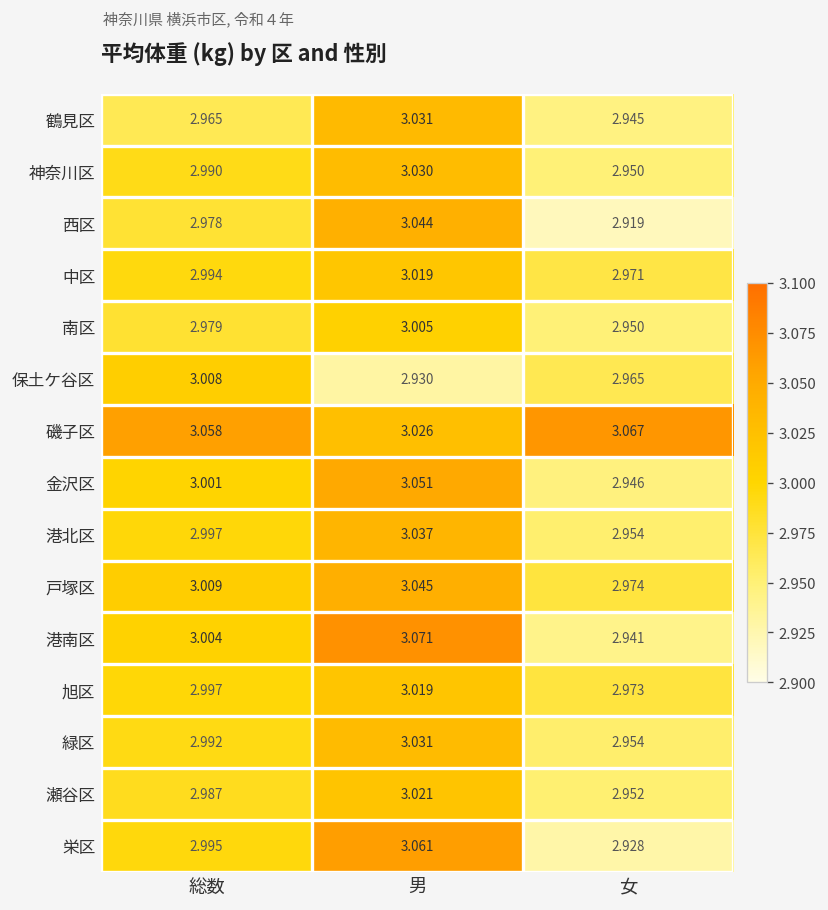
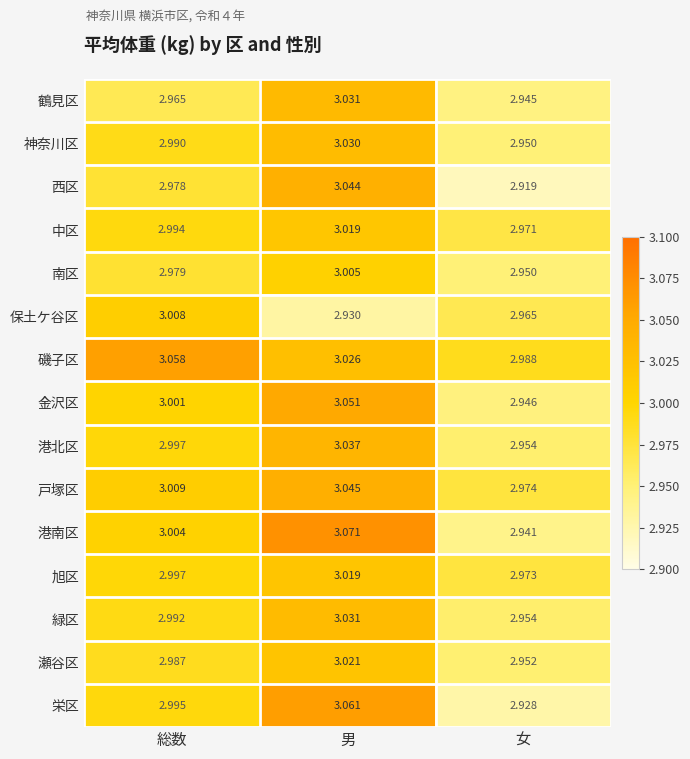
磯子区, 女: 3.067 -> 2.988
